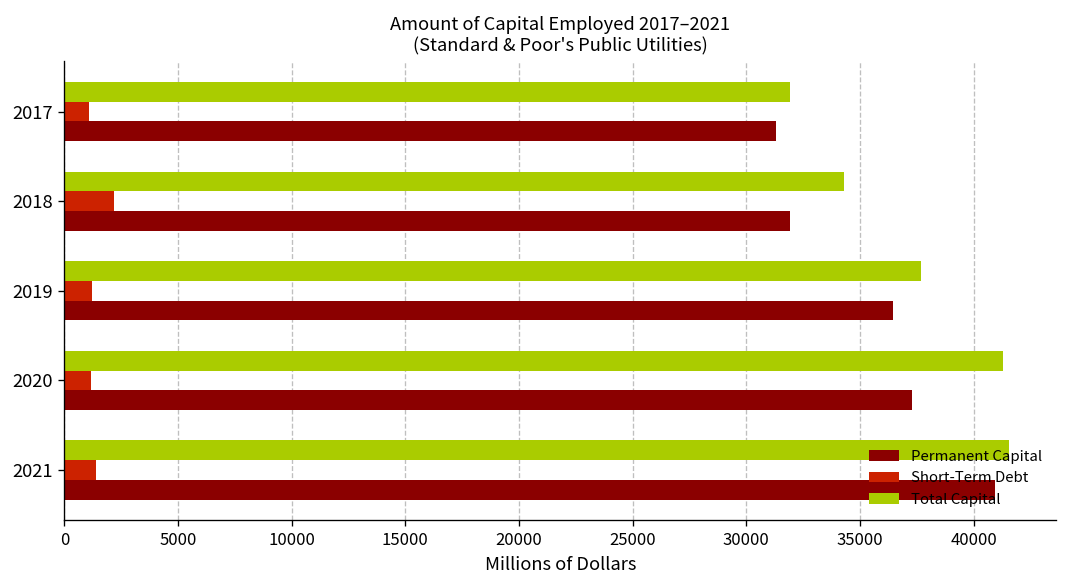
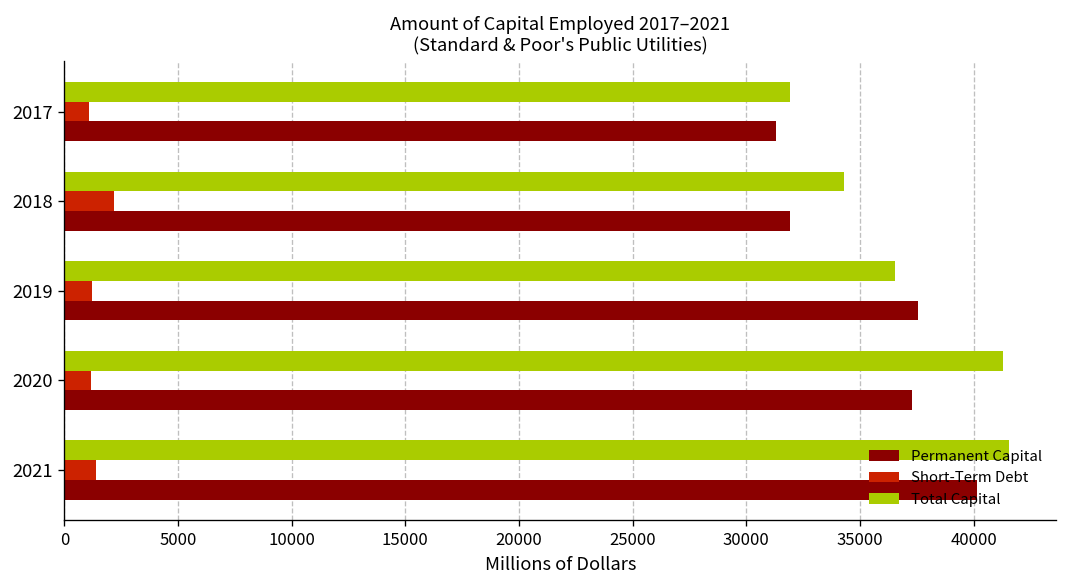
Total Capital, 2019: 37700 -> 36600
Permanent Capital, 2019: 36500 -> 37600
Permanent Capital, 2021: 40900 -> 40200
